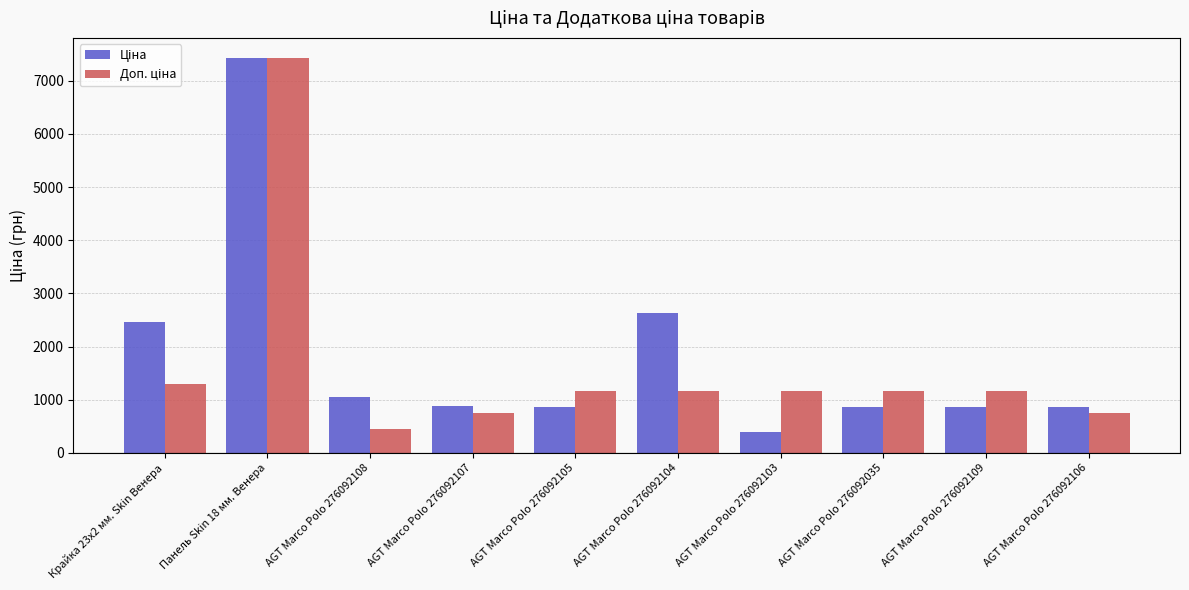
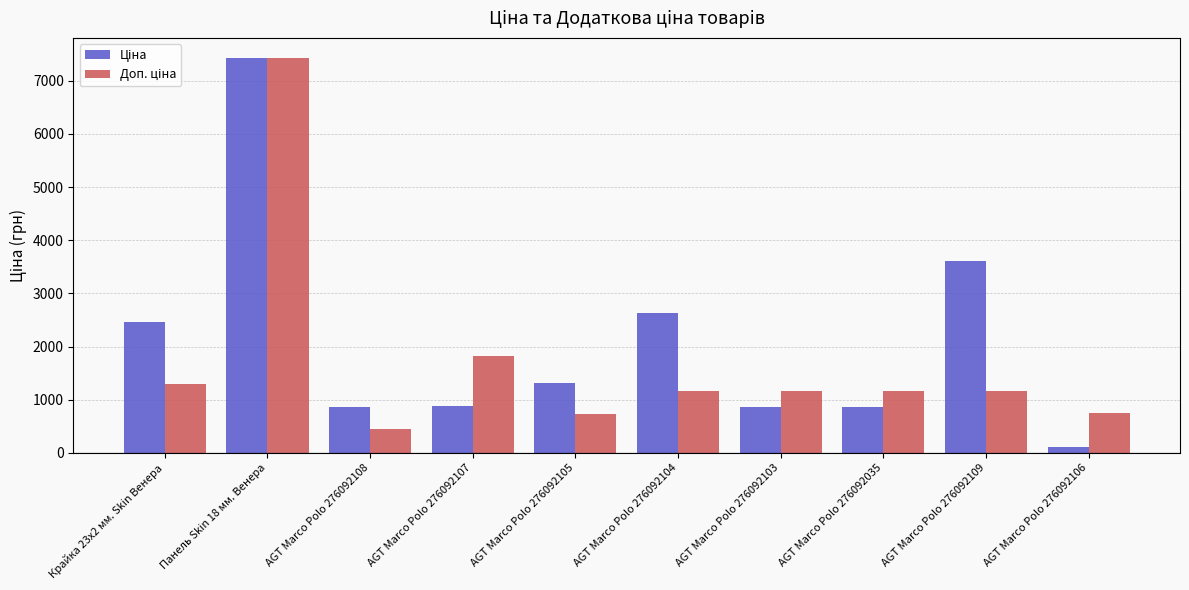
Ціна, AGT Marco Polo 276092108: 1100 -> 900
Доп. ціна, AGT Marco Polo 276092107: 800 -> 1800
Ціна, AGT Marco Polo 276092105: 900 -> 1300
Доп. ціна, AGT Marco Polo 276092105: 1200 -> 700
Ціна, AGT Marco Polo 276092103: 400 -> 900
Ціна, AGT Marco Polo 276092109: 900 -> 3600
Ціна, AGT Marco Polo 276092106: 900 -> 100
